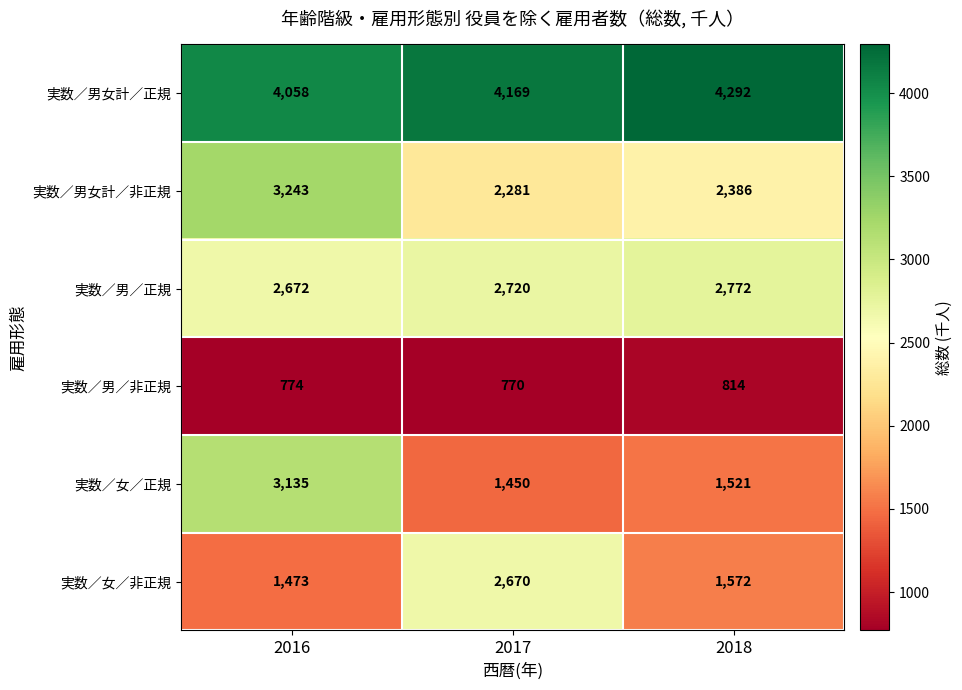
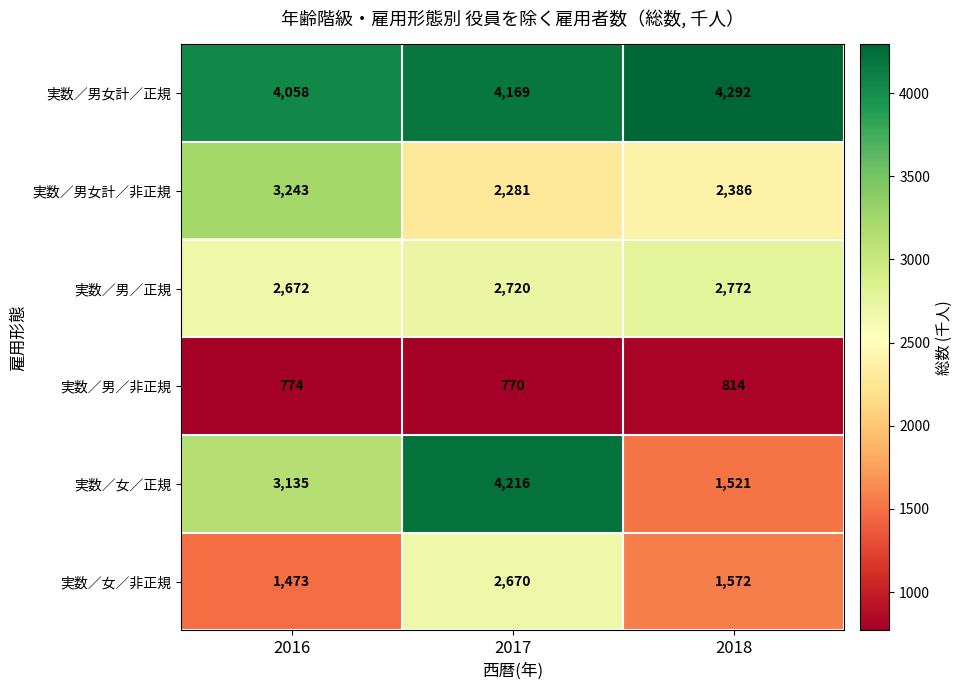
実数／女／正規, 2017: 1,450 -> 4,216
